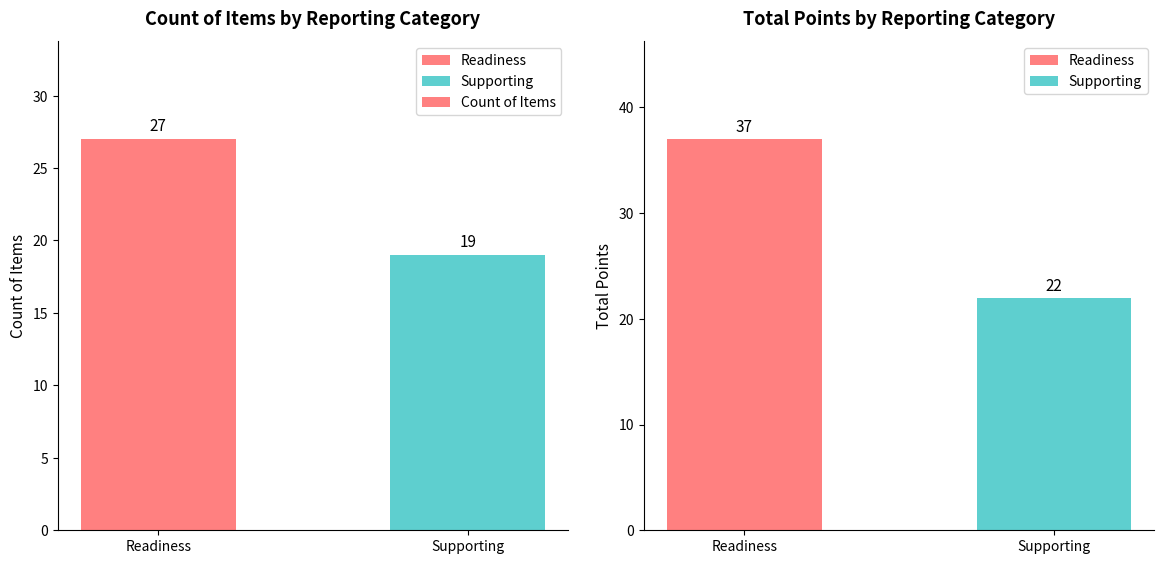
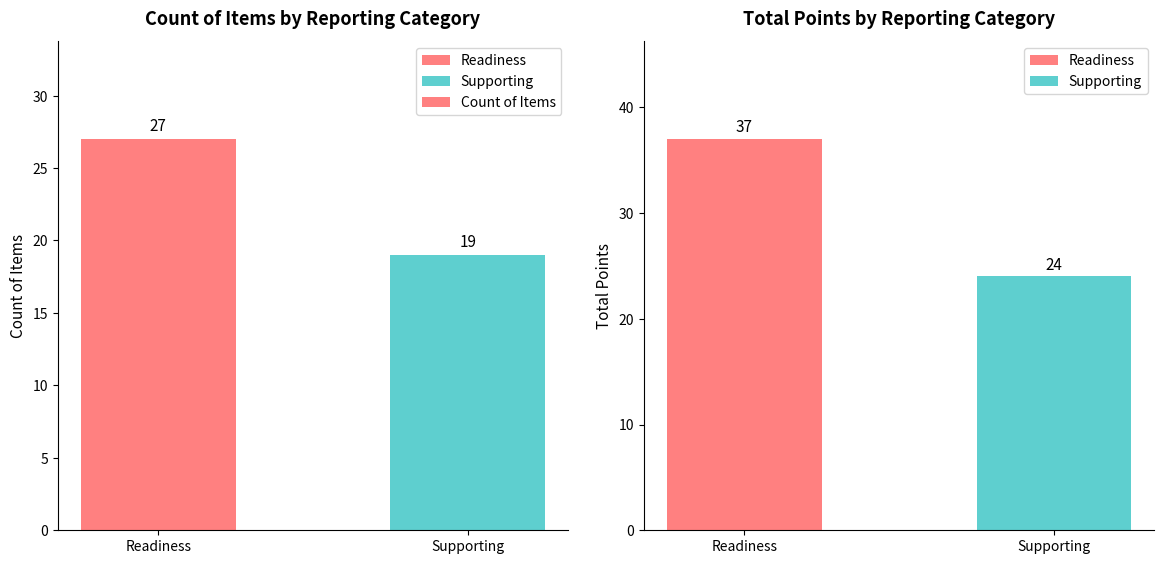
Total Points by Reporting Category, Supporting: 22 -> 24
